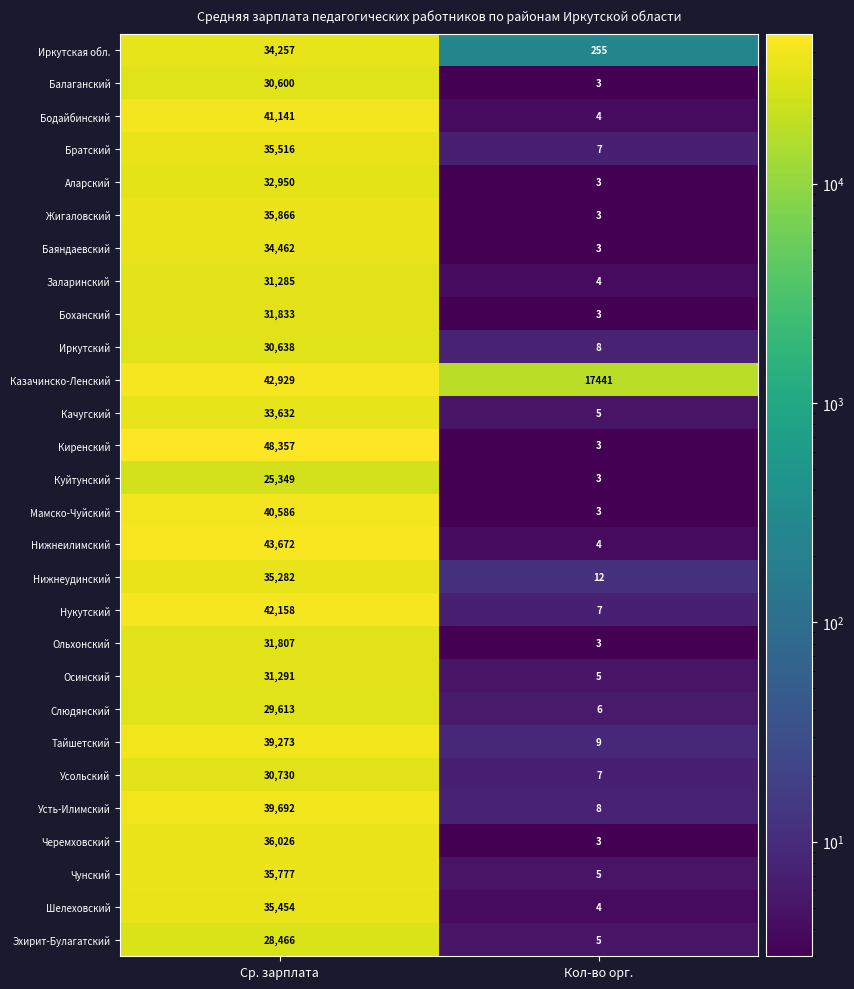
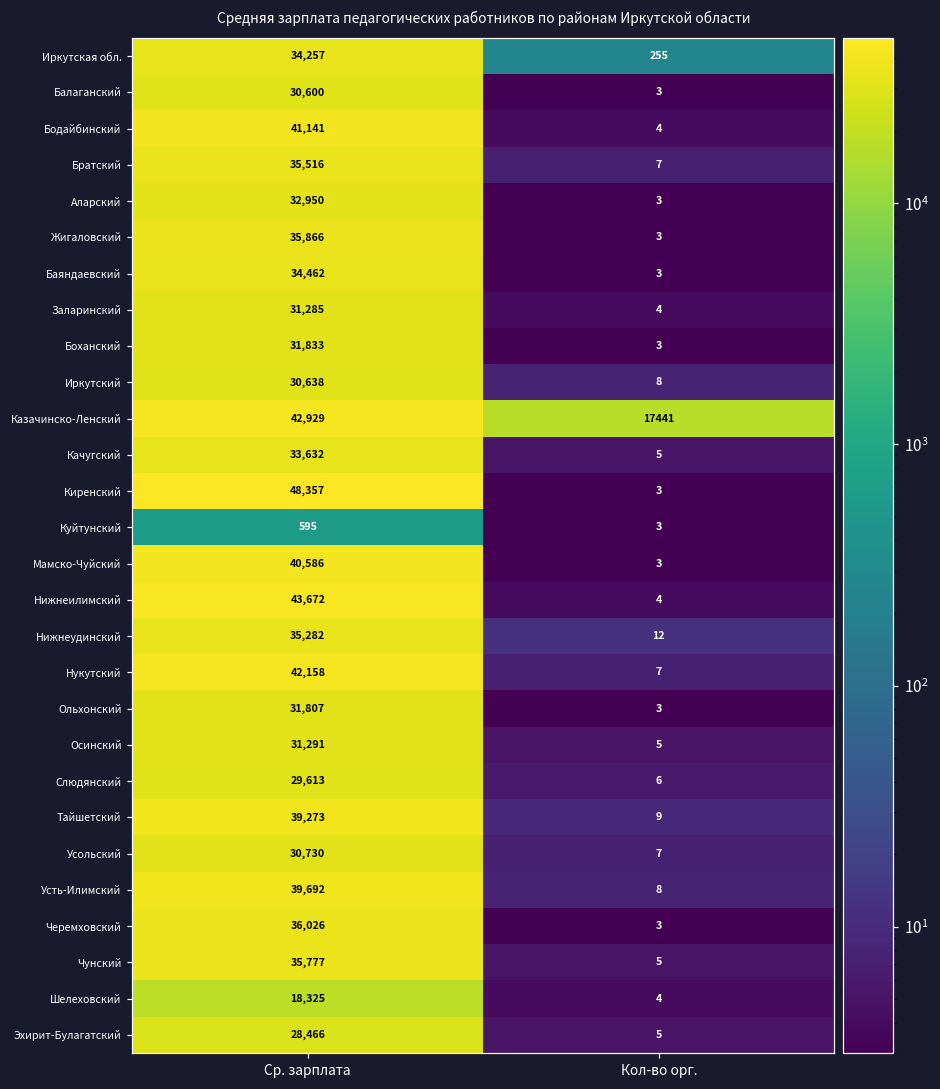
Куйтунский, Ср. зарплата: 25,349 -> 595
Шелеховский, Ср. зарплата: 35,454 -> 18,325
